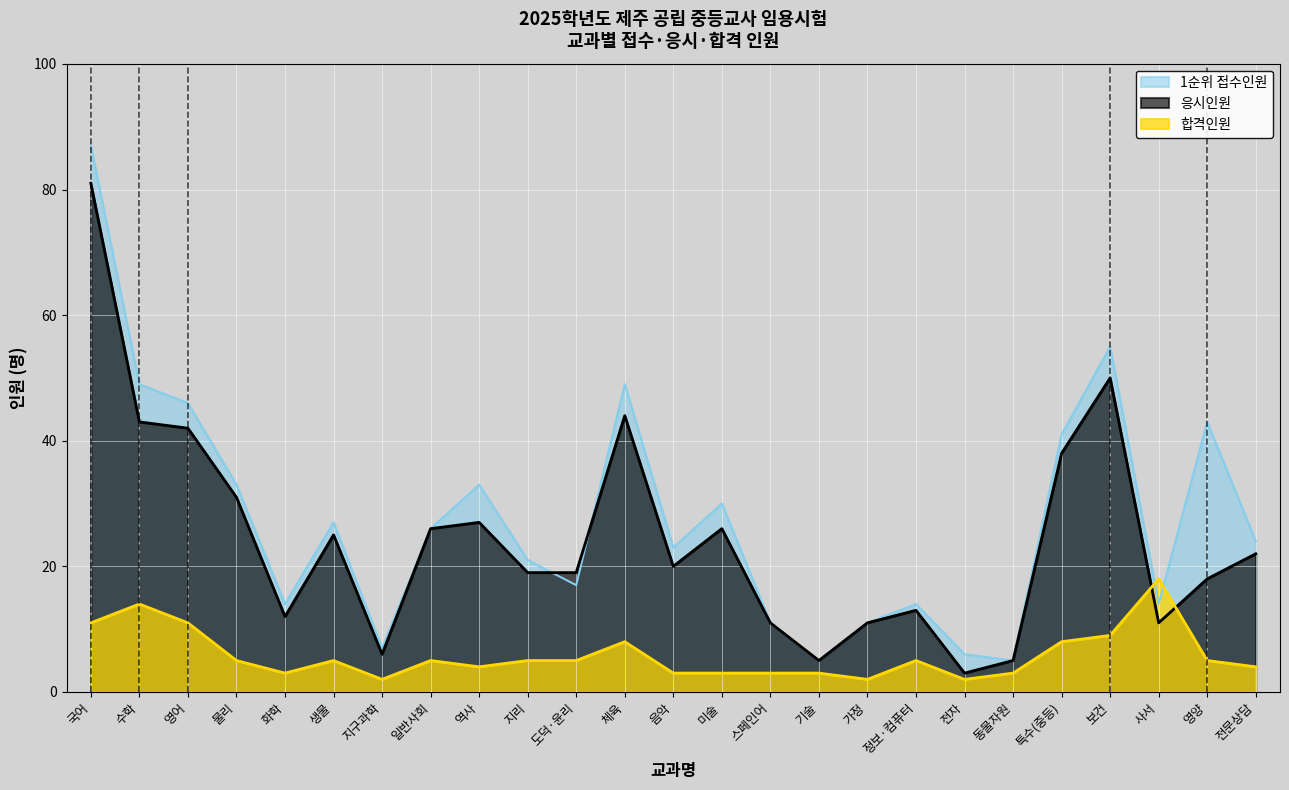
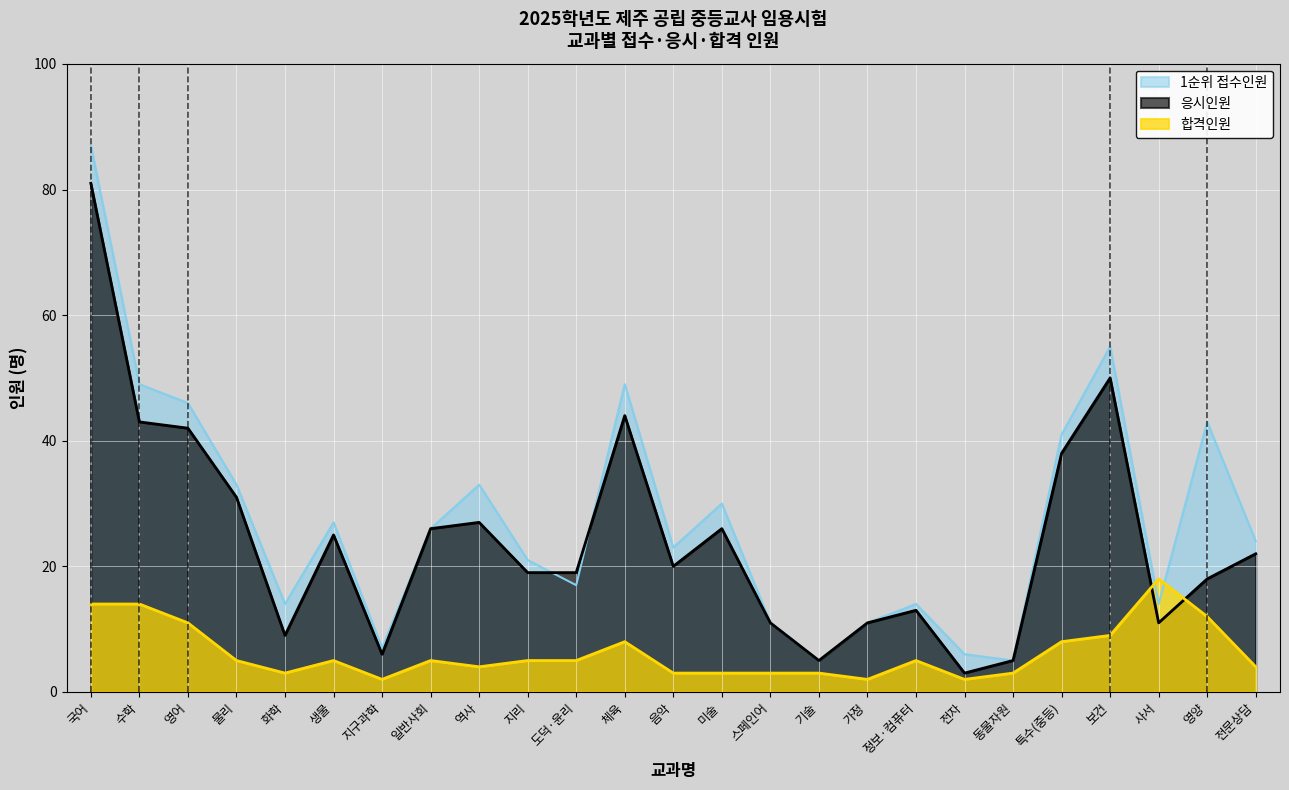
합격인원, 국어: 11 -> 14
응시인원, 화학: 12 -> 9
합격인원, 영양: 5 -> 12
